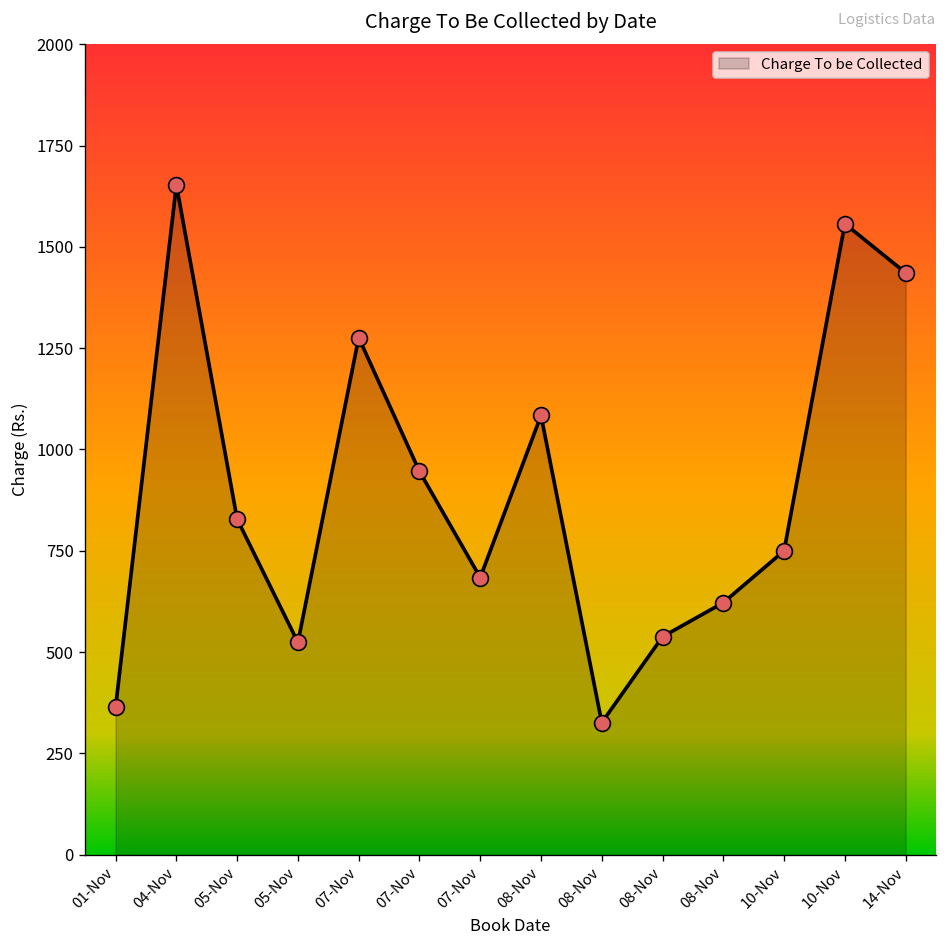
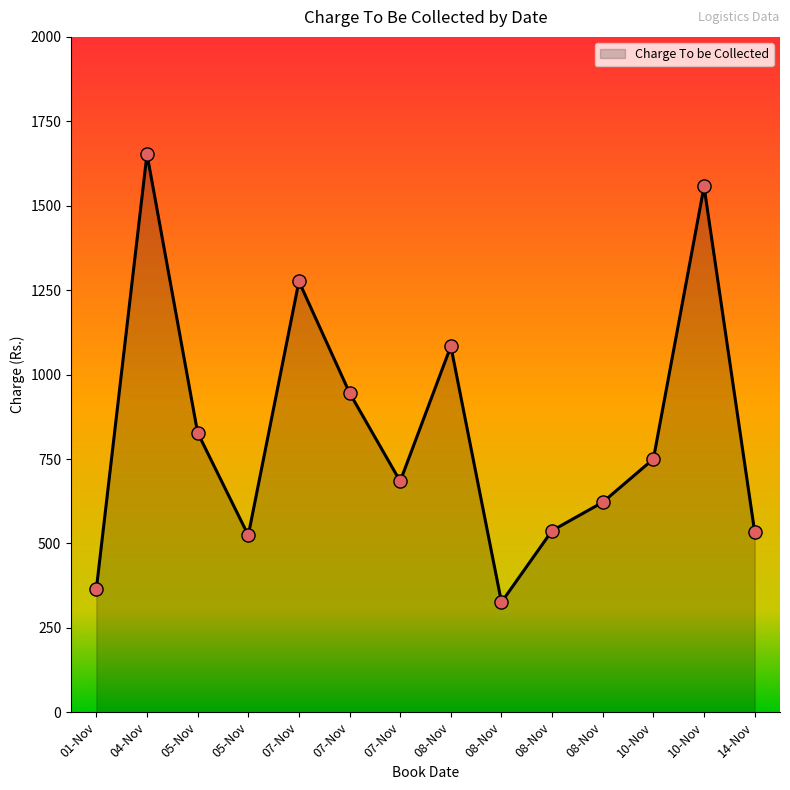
14-Nov: 1440 -> 530
